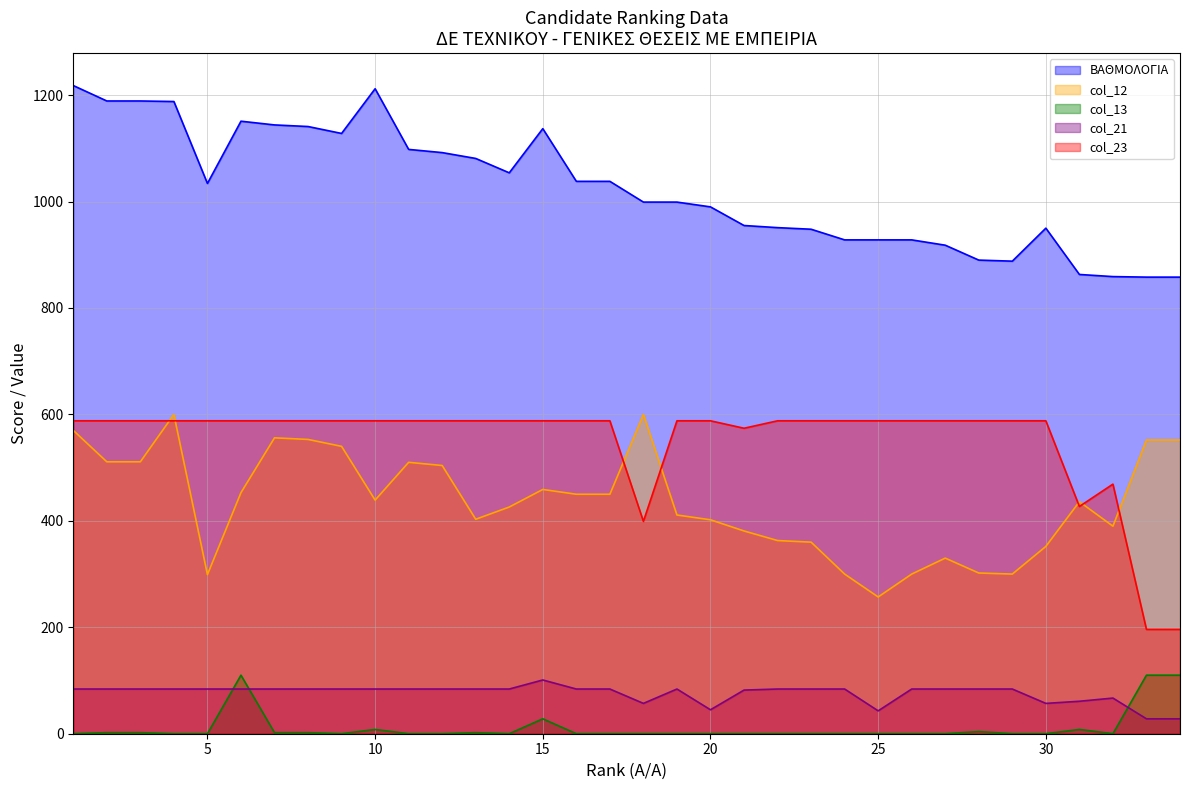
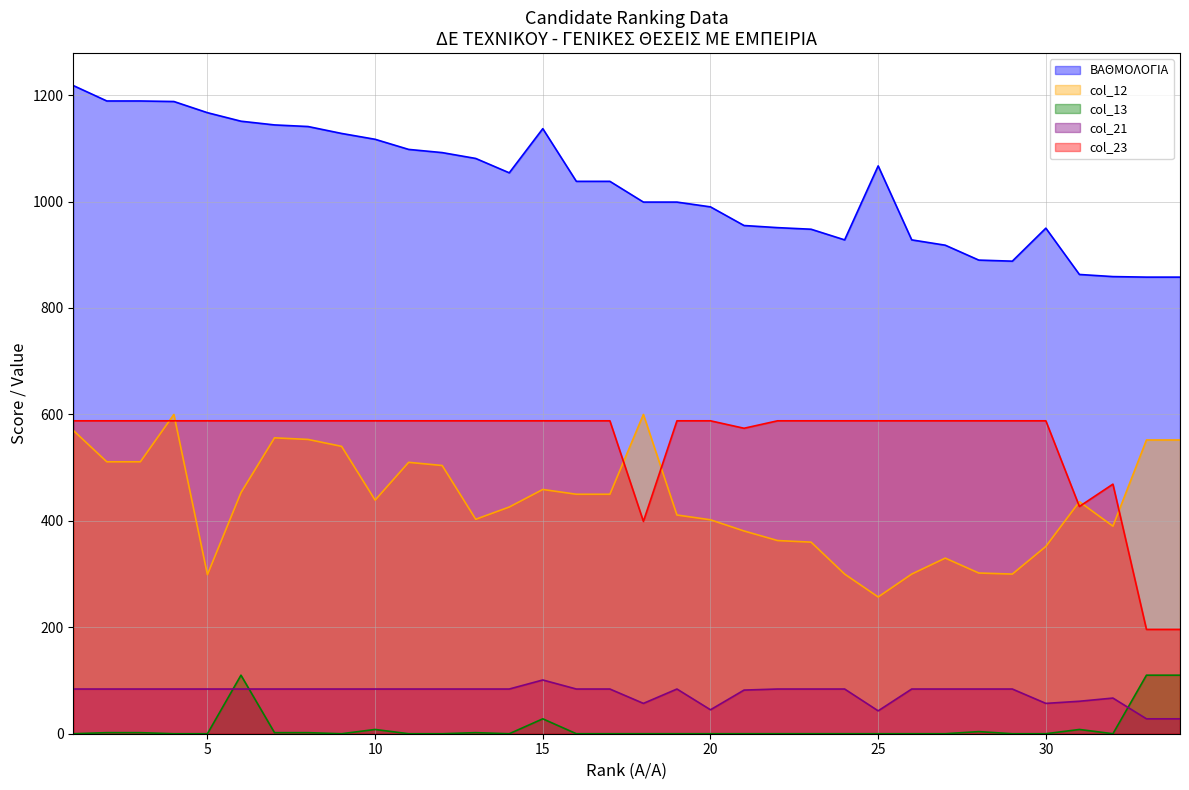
ΒΑΘΜΟΛΟΓΙΑ, 5: 1030 -> 1170
ΒΑΘΜΟΛΟΓΙΑ, 10: 1210 -> 1120
ΒΑΘΜΟΛΟΓΙΑ, 25: 930 -> 1070
